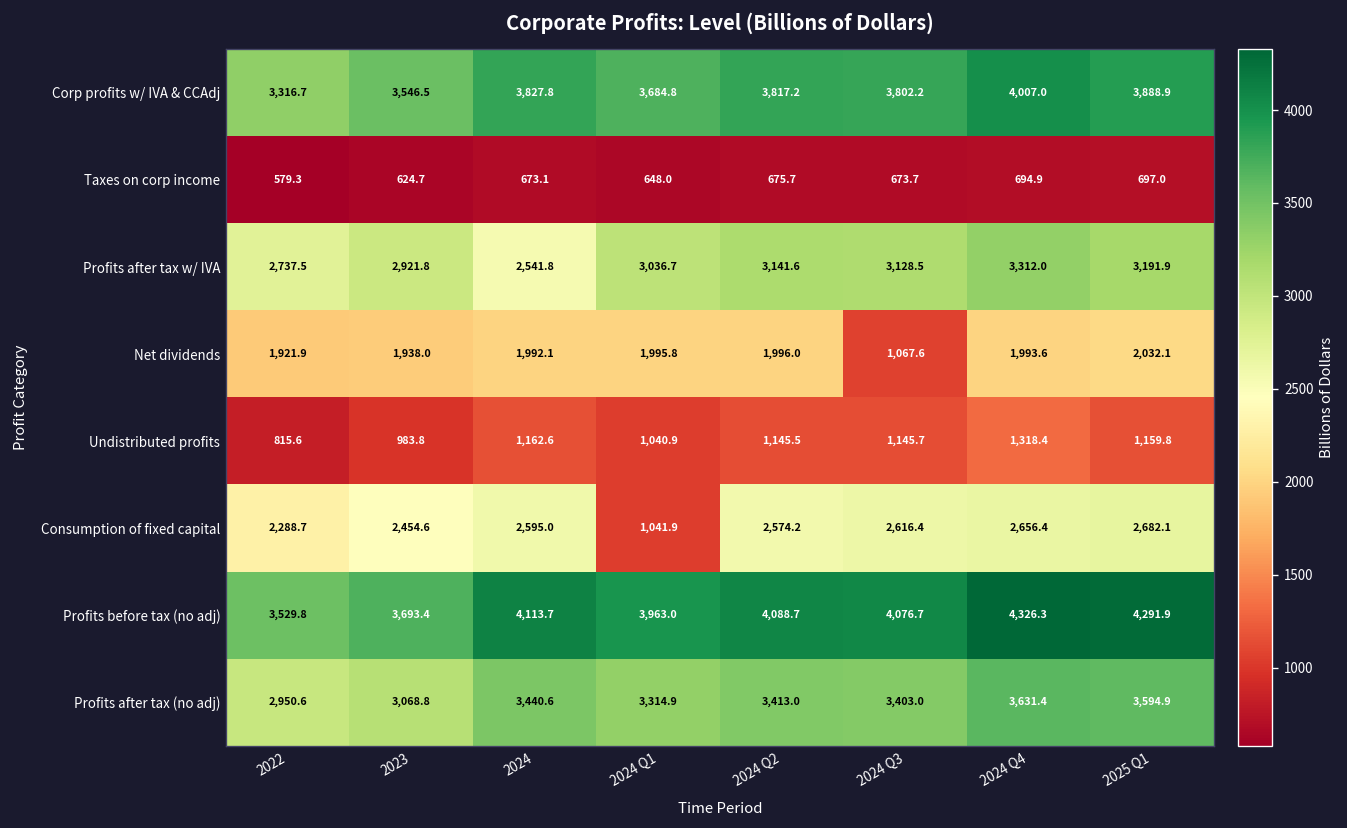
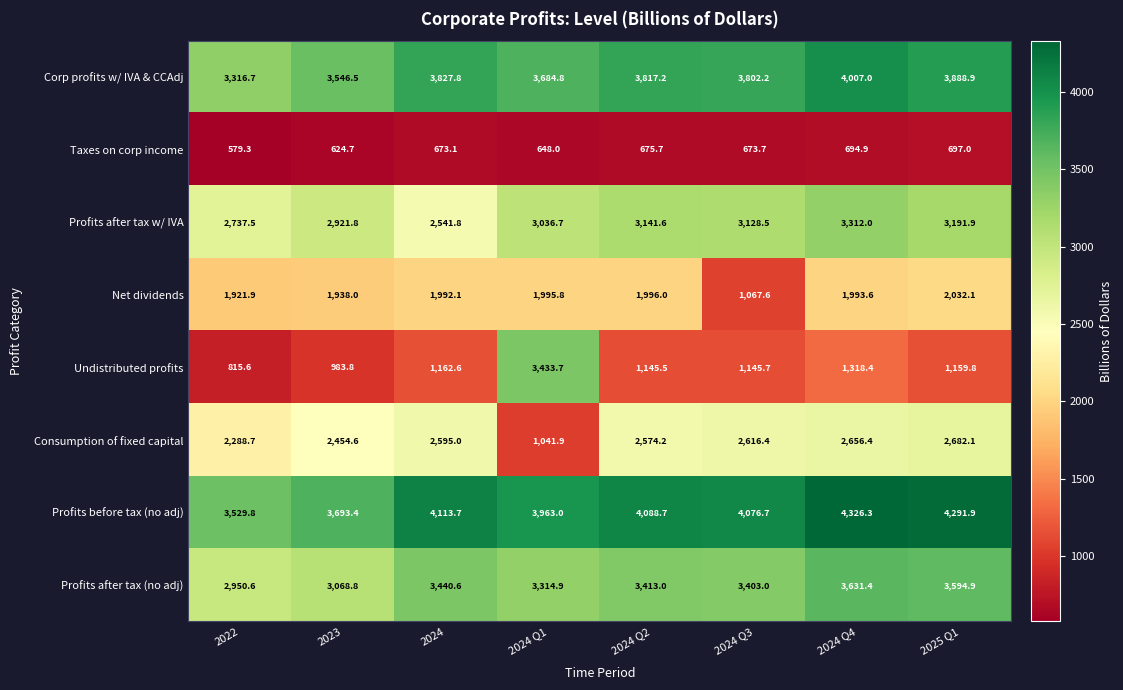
Undistributed profits, 2024 Q1: 1,040.9 -> 3,433.7
